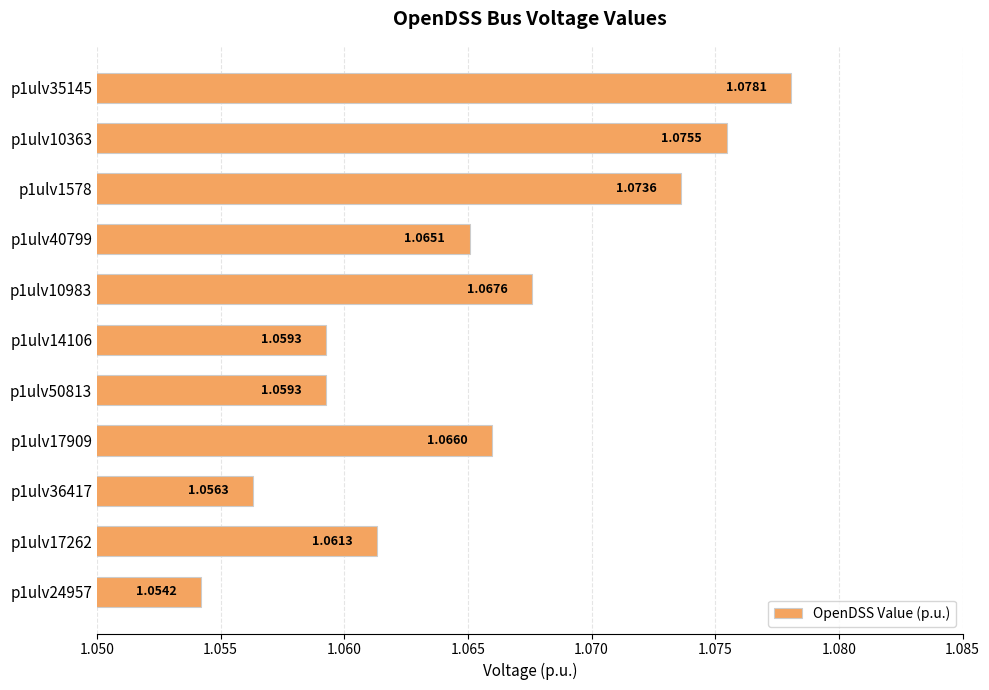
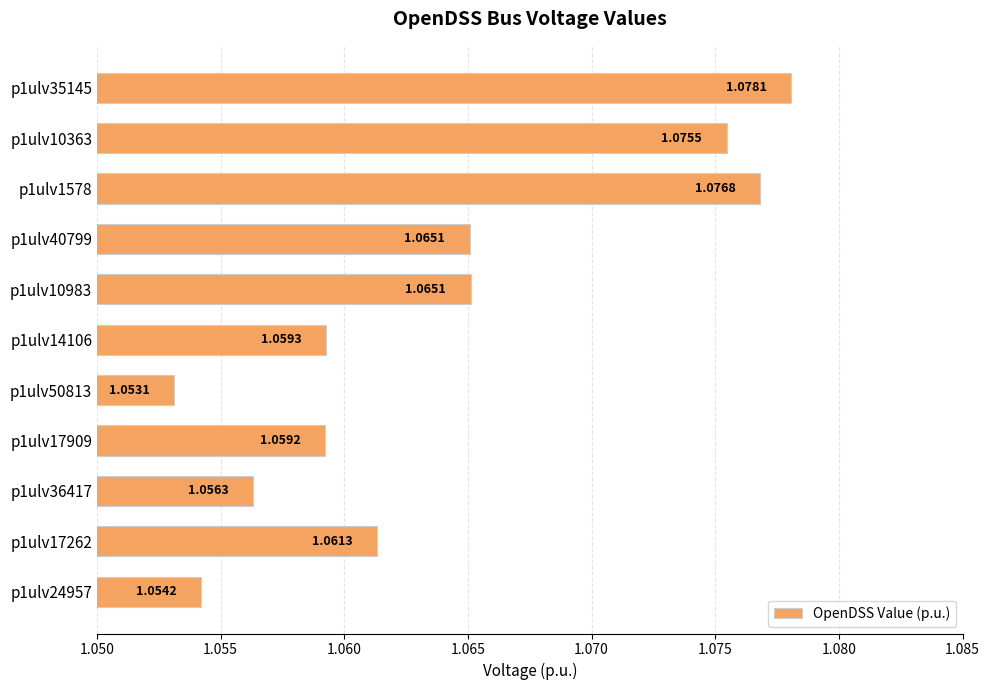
p1ulv1578: 1.0736 -> 1.0768
p1ulv10983: 1.0676 -> 1.0651
p1ulv50813: 1.0593 -> 1.0531
p1ulv17909: 1.0660 -> 1.0592
